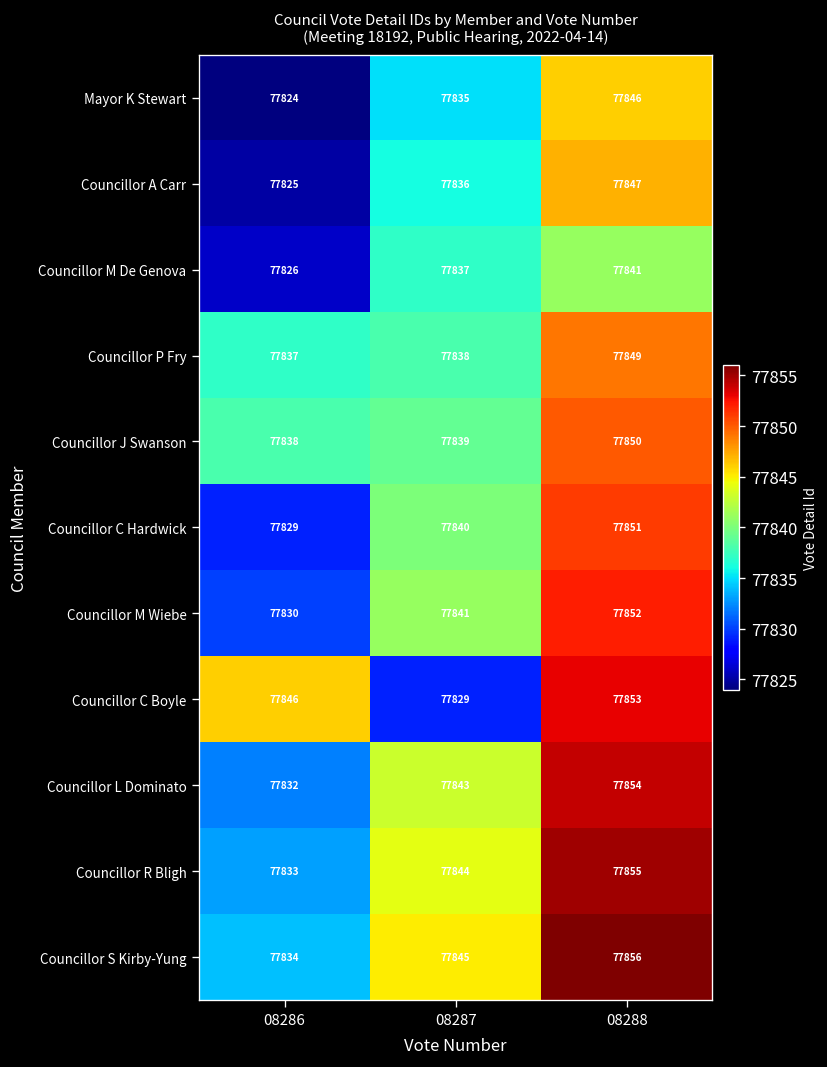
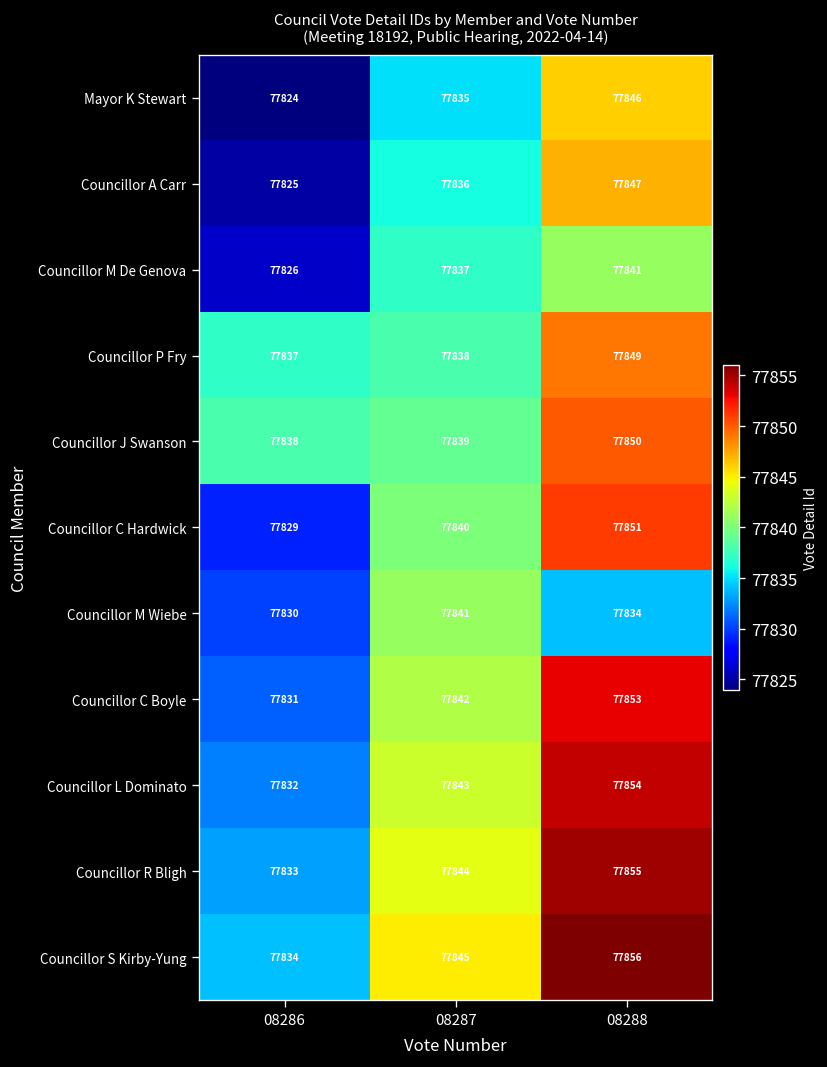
Councillor M Wiebe, 08288: 77852 -> 77834
Councillor C Boyle, 08286: 77846 -> 77831
Councillor C Boyle, 08287: 77829 -> 77842
